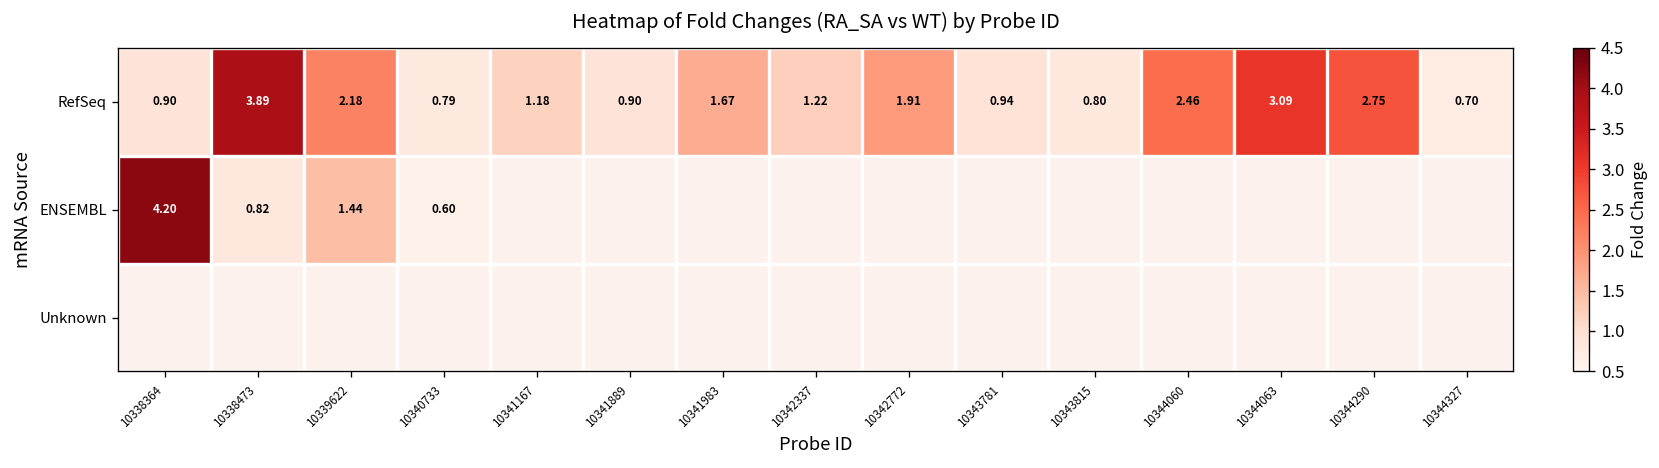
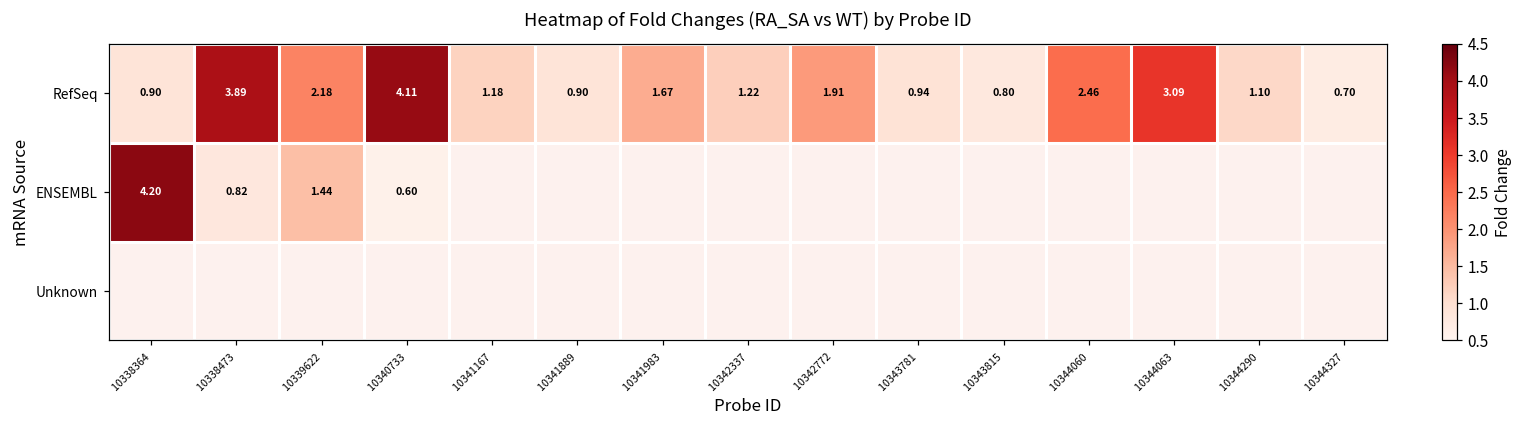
RefSeq, 10340733: 0.79 -> 4.11
RefSeq, 10344290: 2.75 -> 1.10
